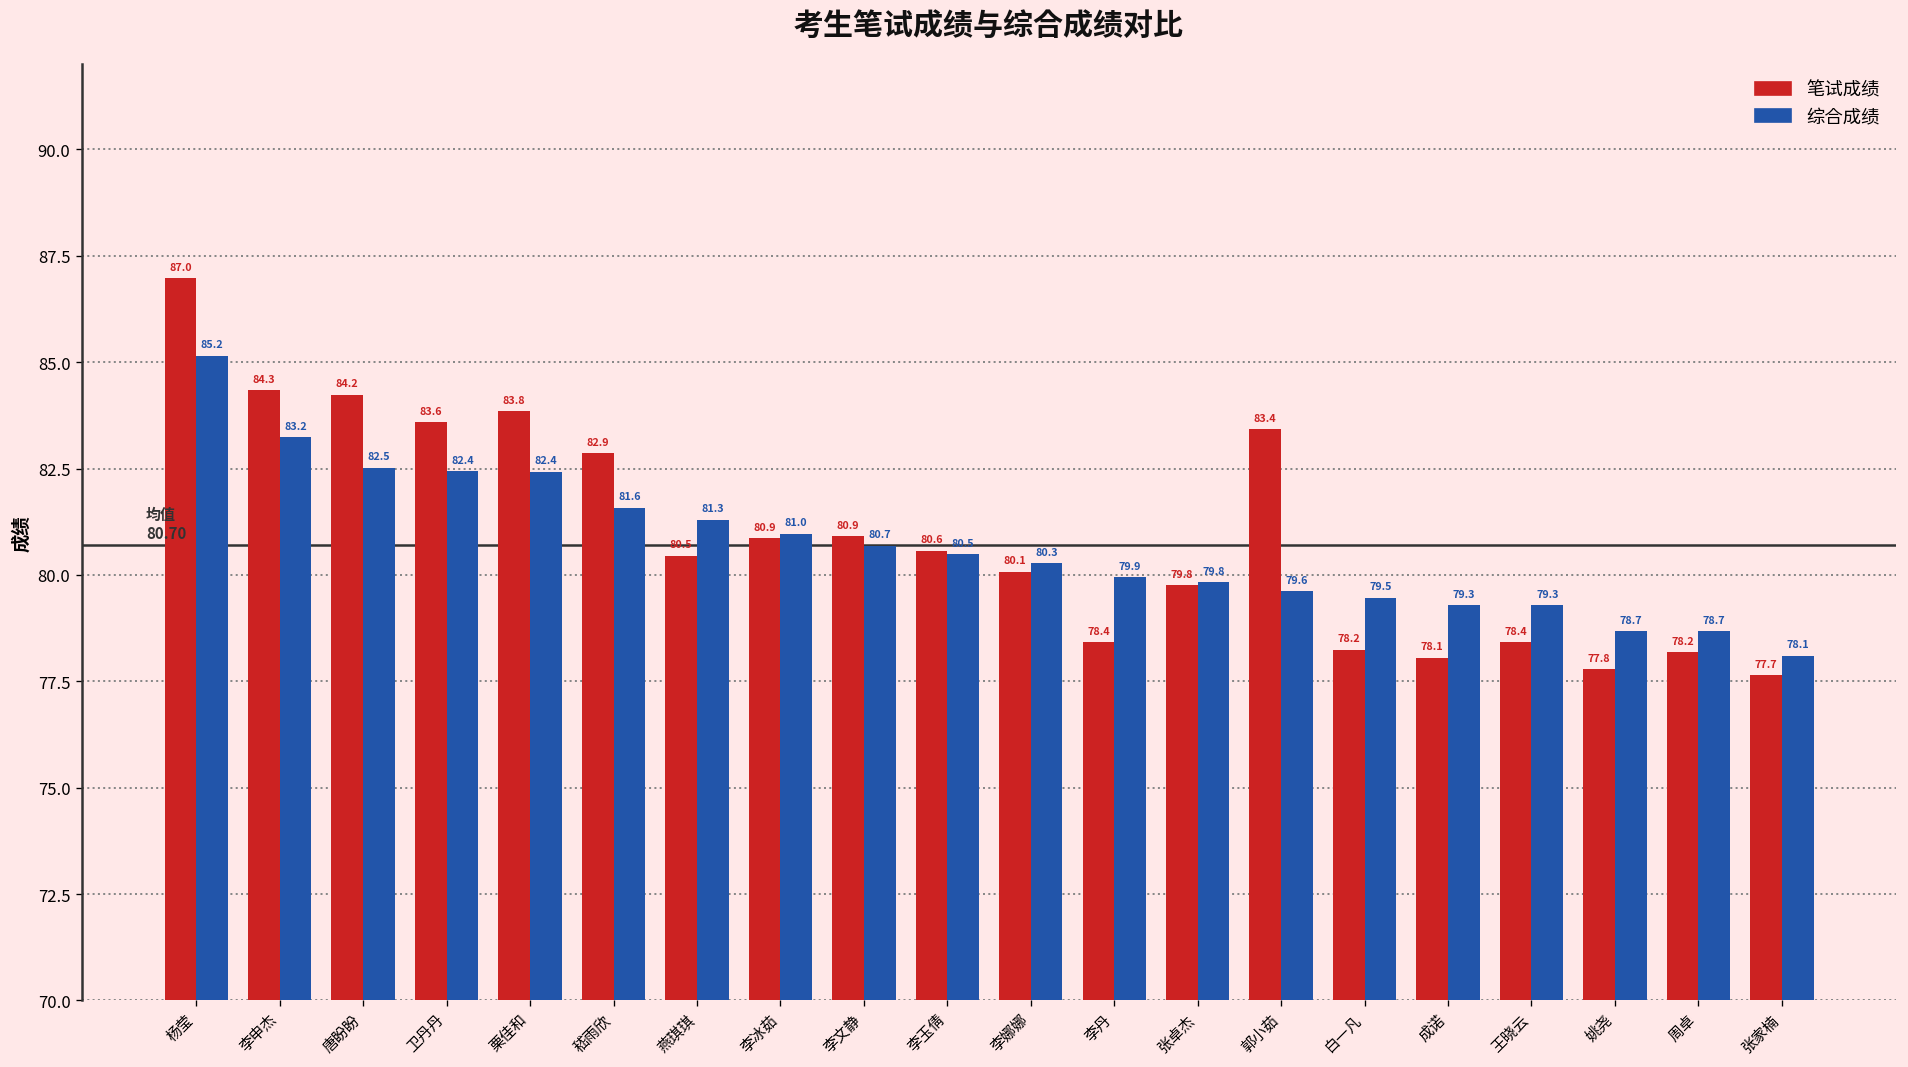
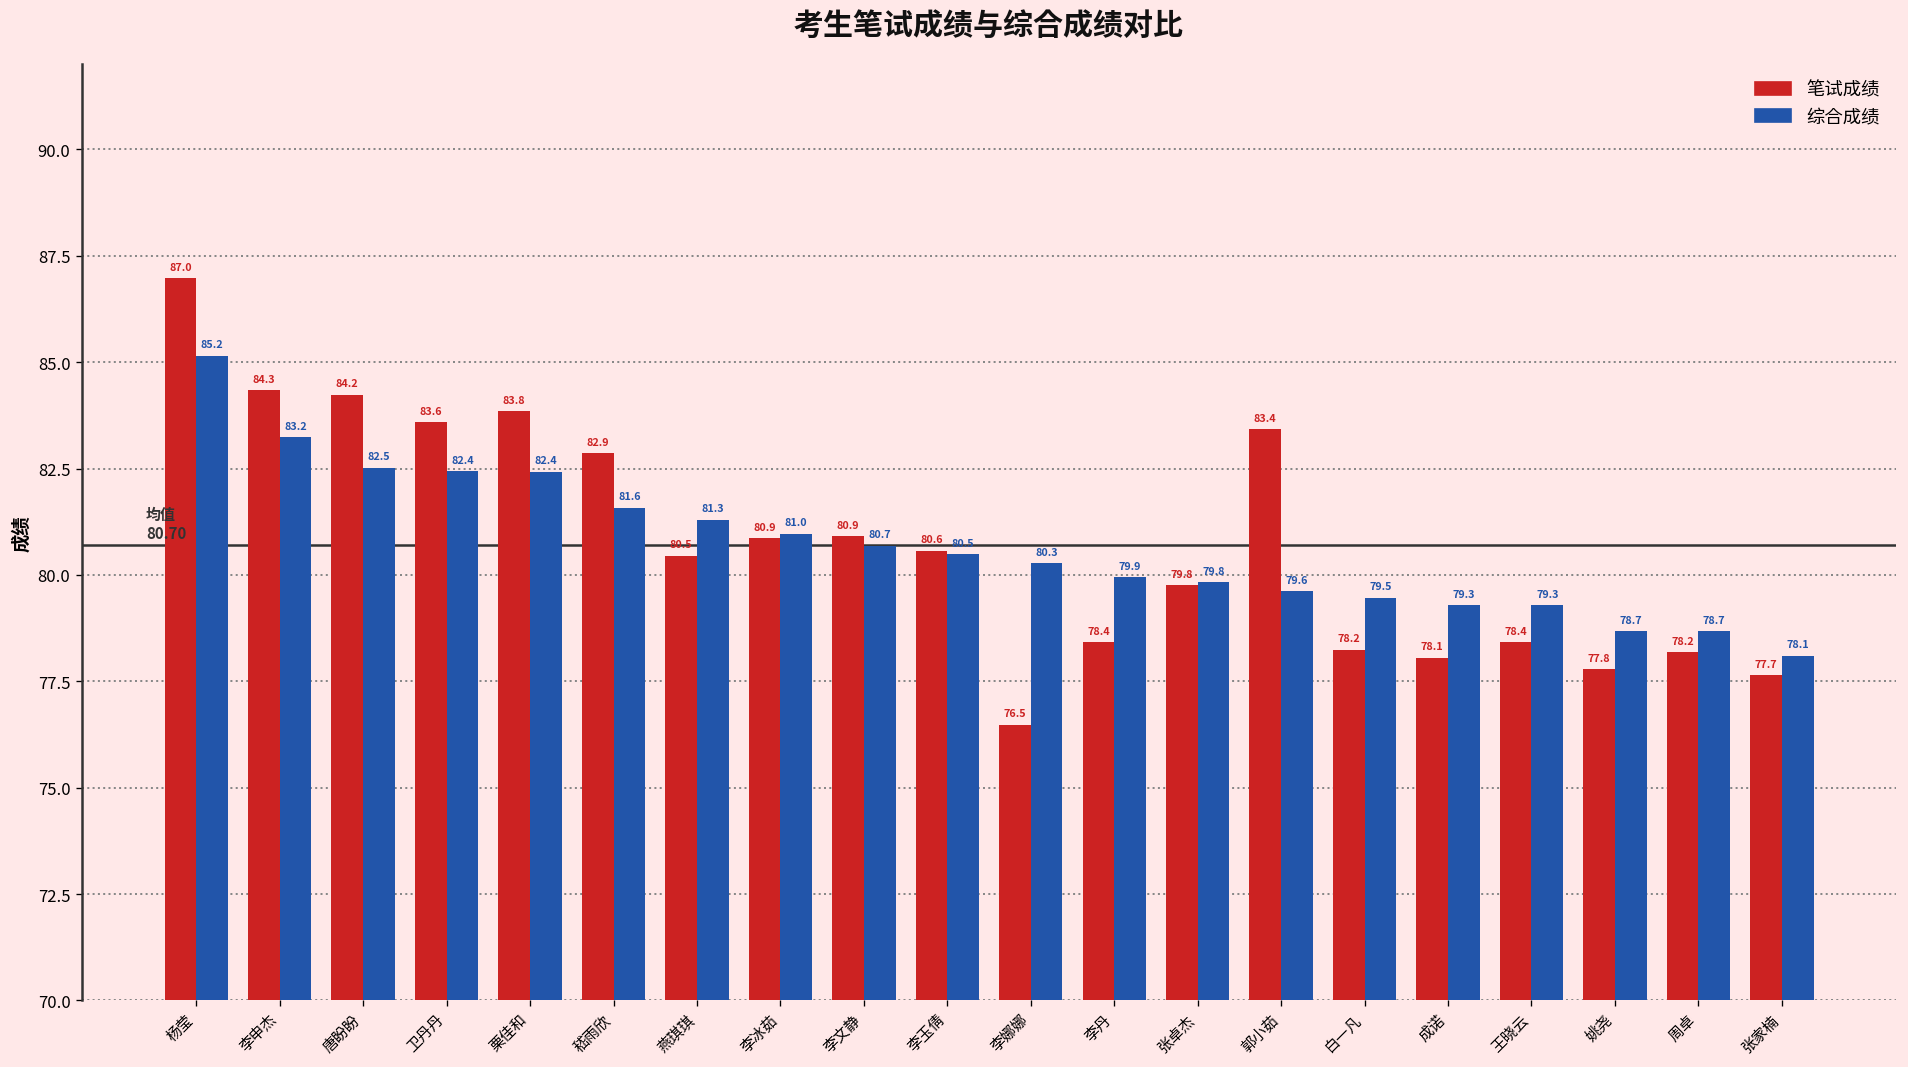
笔试成绩, 李娜娜: 80.1 -> 76.5
